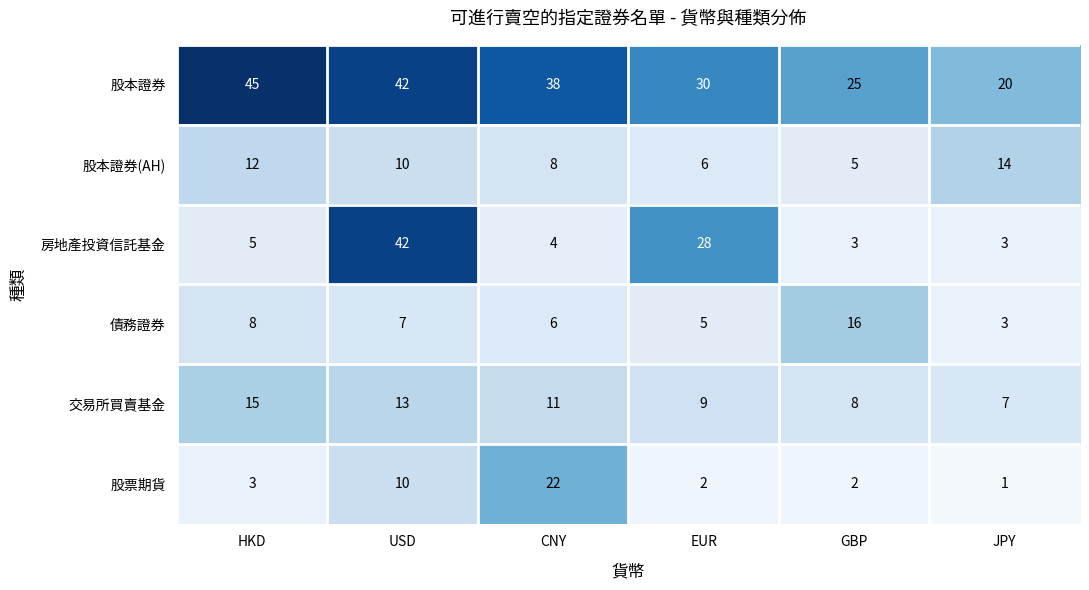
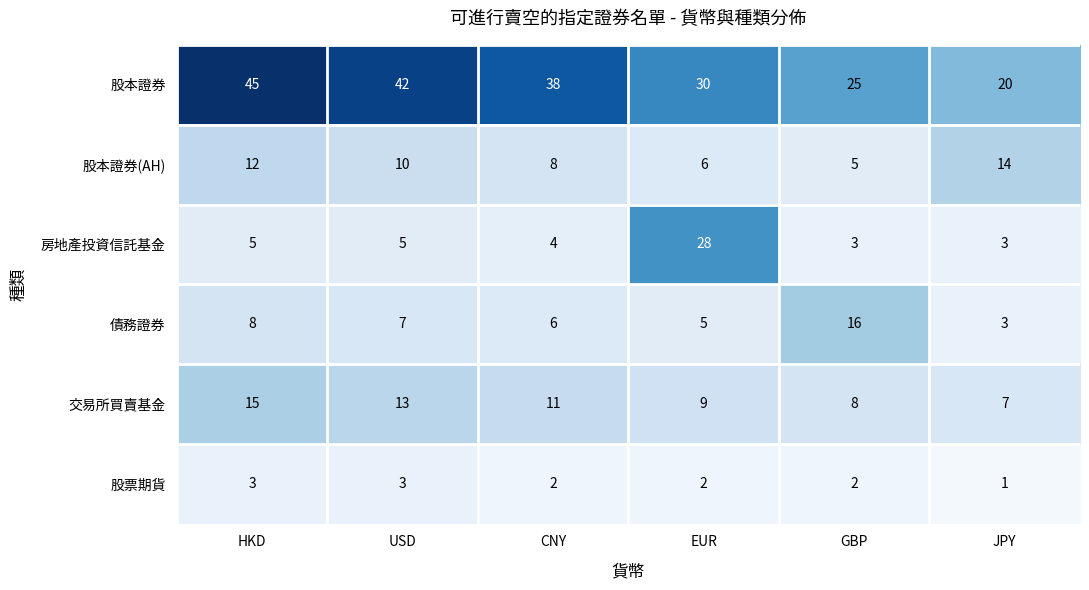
房地產投資信託基金, USD: 42 -> 5
股票期貨, USD: 10 -> 3
股票期貨, CNY: 22 -> 2
